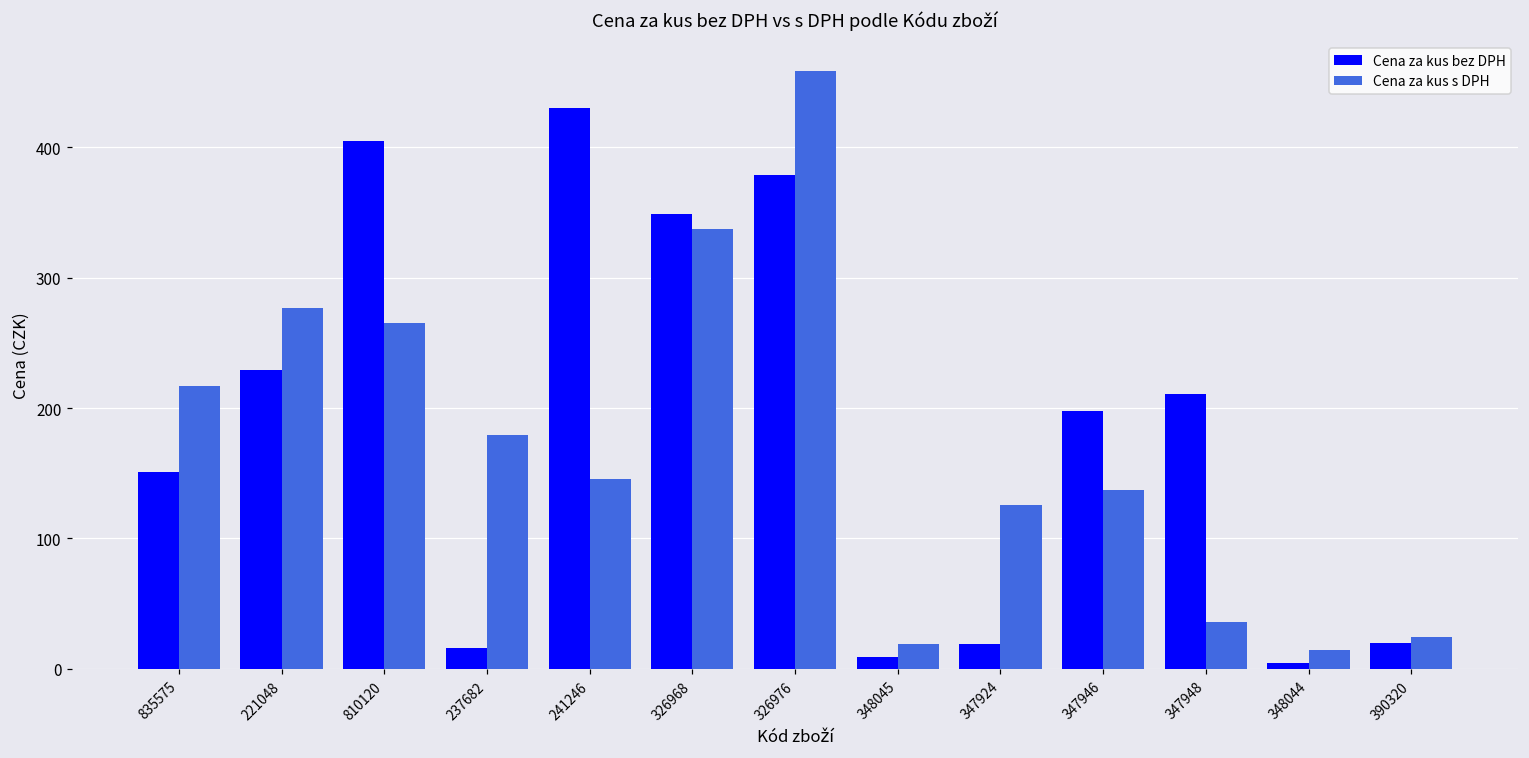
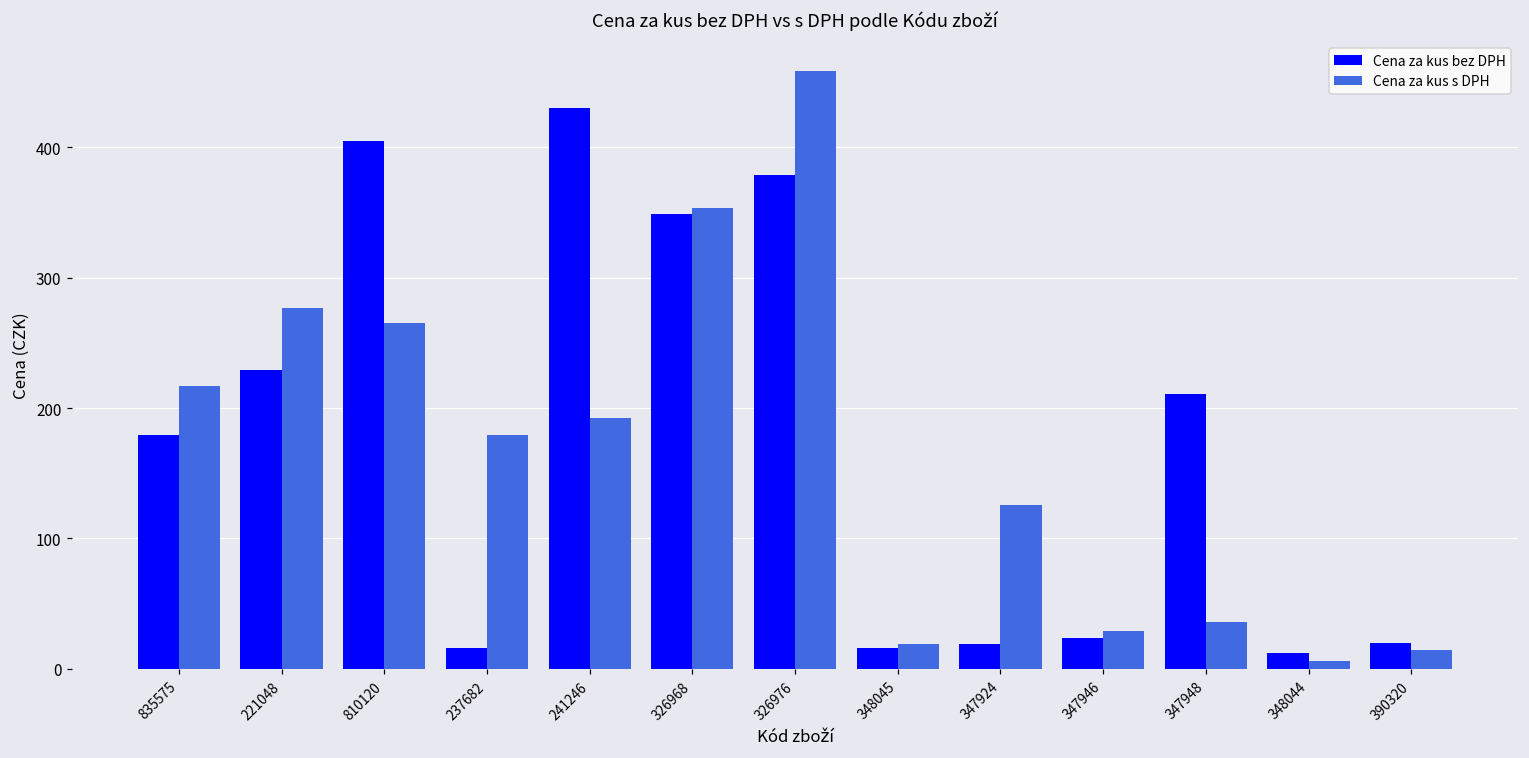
Cena za kus bez DPH, 835575: 151 -> 179
Cena za kus s DPH, 241246: 145 -> 192
Cena za kus s DPH, 326968: 338 -> 354
Cena za kus bez DPH, 348045: 9 -> 16
Cena za kus bez DPH, 347946: 198 -> 24
Cena za kus s DPH, 347946: 137 -> 29
Cena za kus bez DPH, 348044: 4 -> 12
Cena za kus s DPH, 348044: 14 -> 6
Cena za kus s DPH, 390320: 24 -> 14
